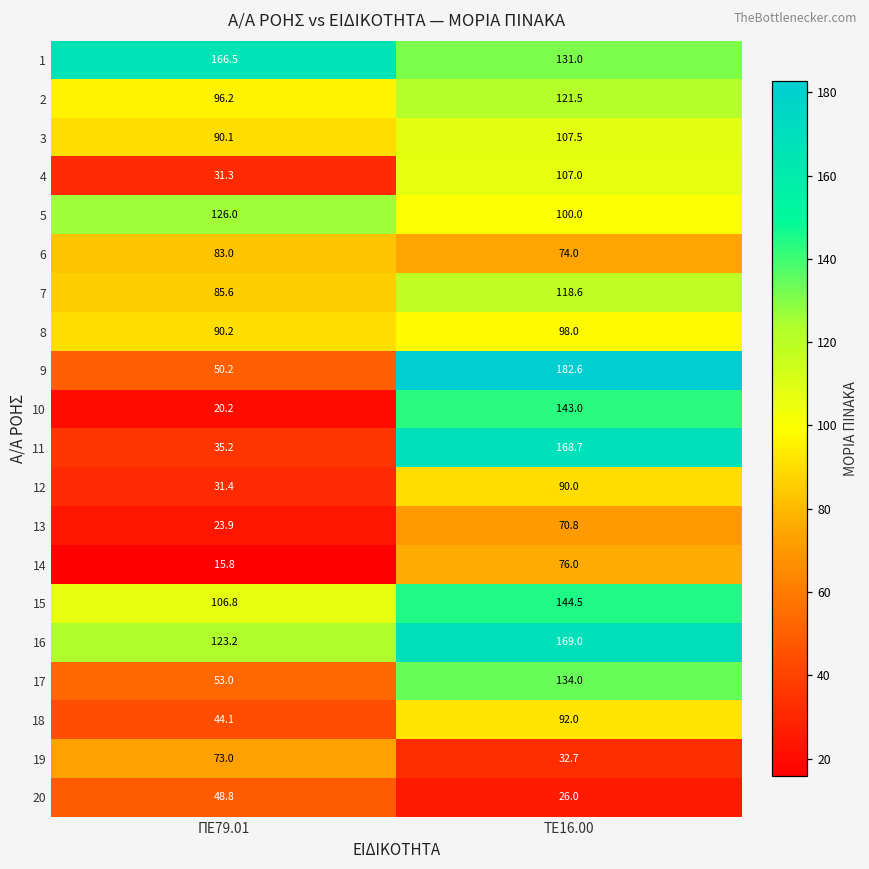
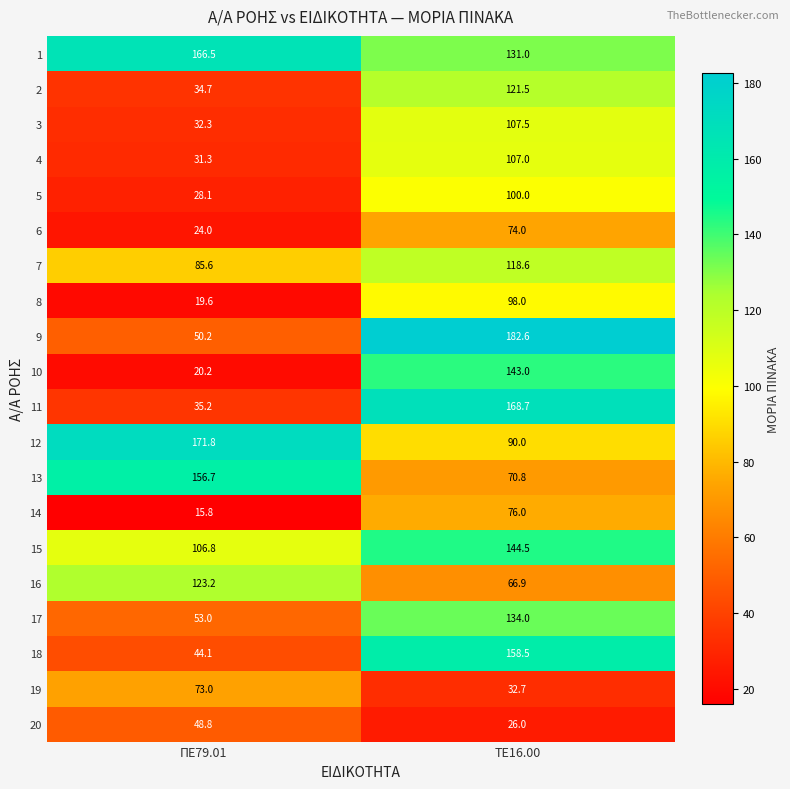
2, ΠΕ79.01: 96.2 -> 34.7
3, ΠΕ79.01: 90.1 -> 32.3
5, ΠΕ79.01: 126.0 -> 28.1
6, ΠΕ79.01: 83.0 -> 24.0
8, ΠΕ79.01: 90.2 -> 19.6
12, ΠΕ79.01: 31.4 -> 171.8
13, ΠΕ79.01: 23.9 -> 156.7
16, ΤΕ16.00: 169.0 -> 66.9
18, ΤΕ16.00: 92.0 -> 158.5
